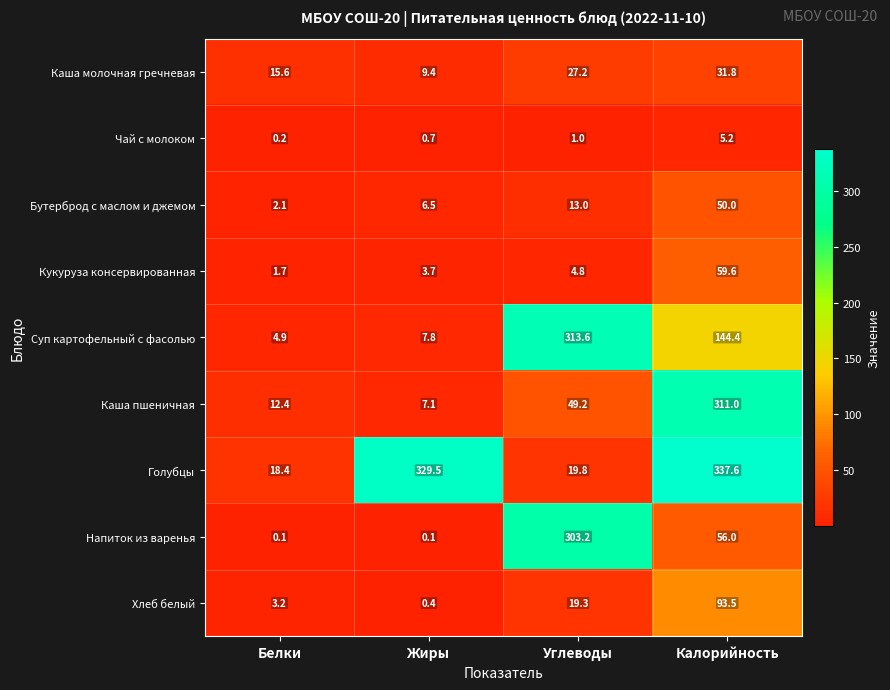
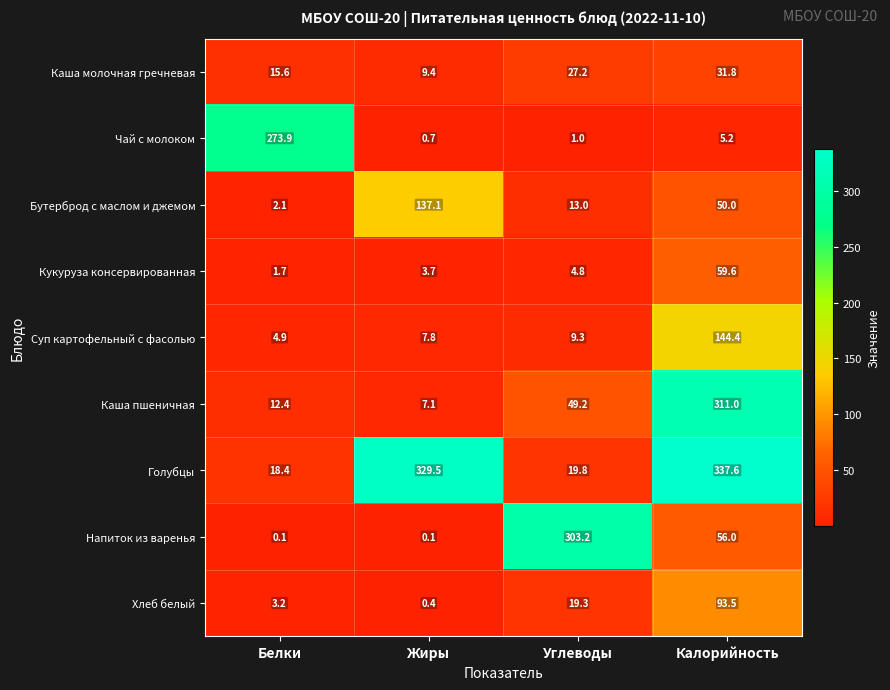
Чай с молоком, Белки: 0.2 -> 273.9
Бутерброд с маслом и джемом, Жиры: 6.5 -> 137.1
Суп картофельный с фасолью, Углеводы: 313.6 -> 9.3
